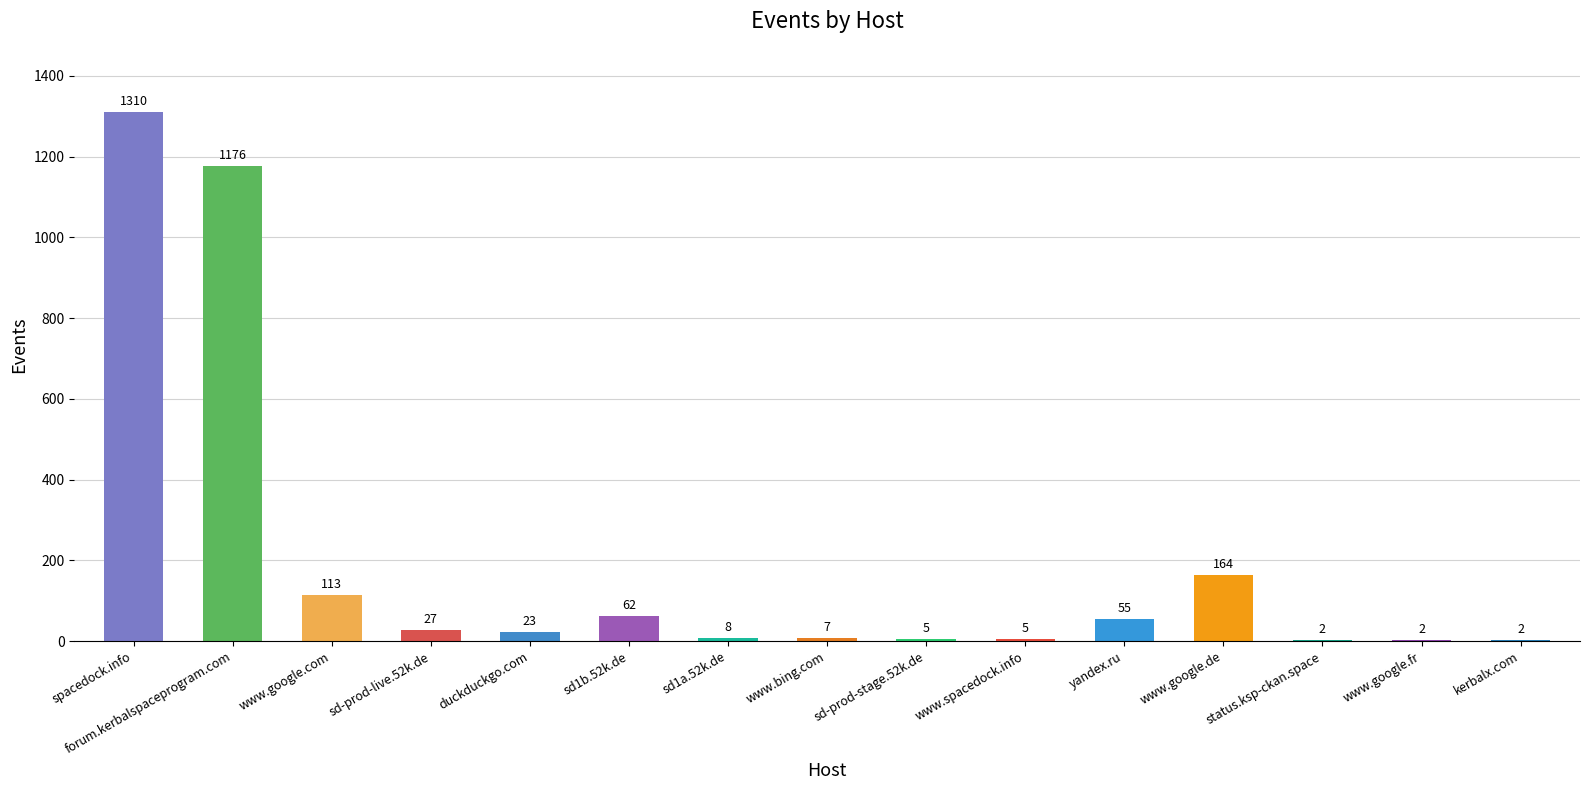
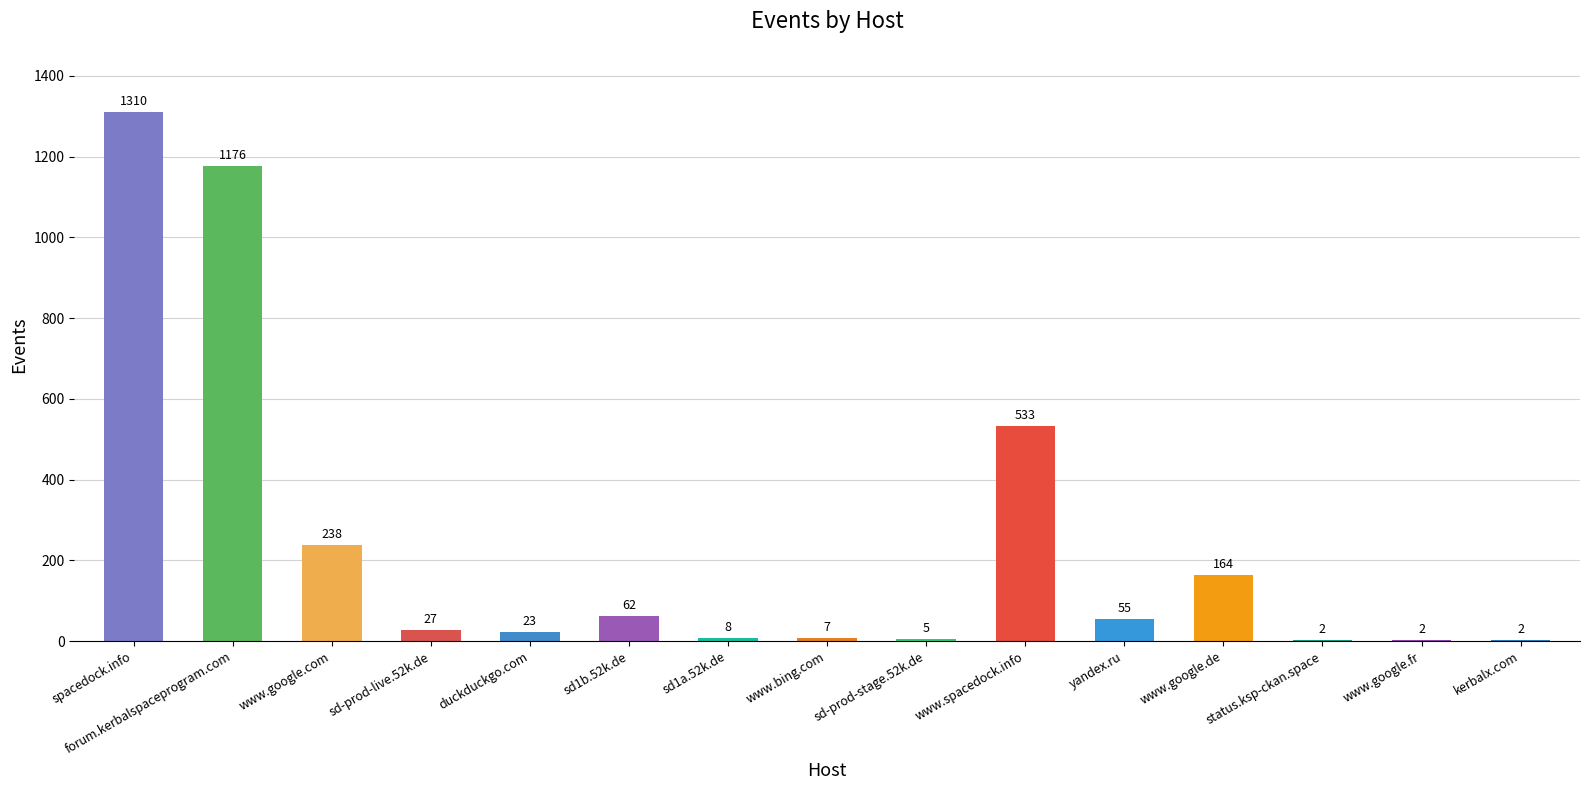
www.google.com: 113 -> 238
www.spacedock.info: 5 -> 533
